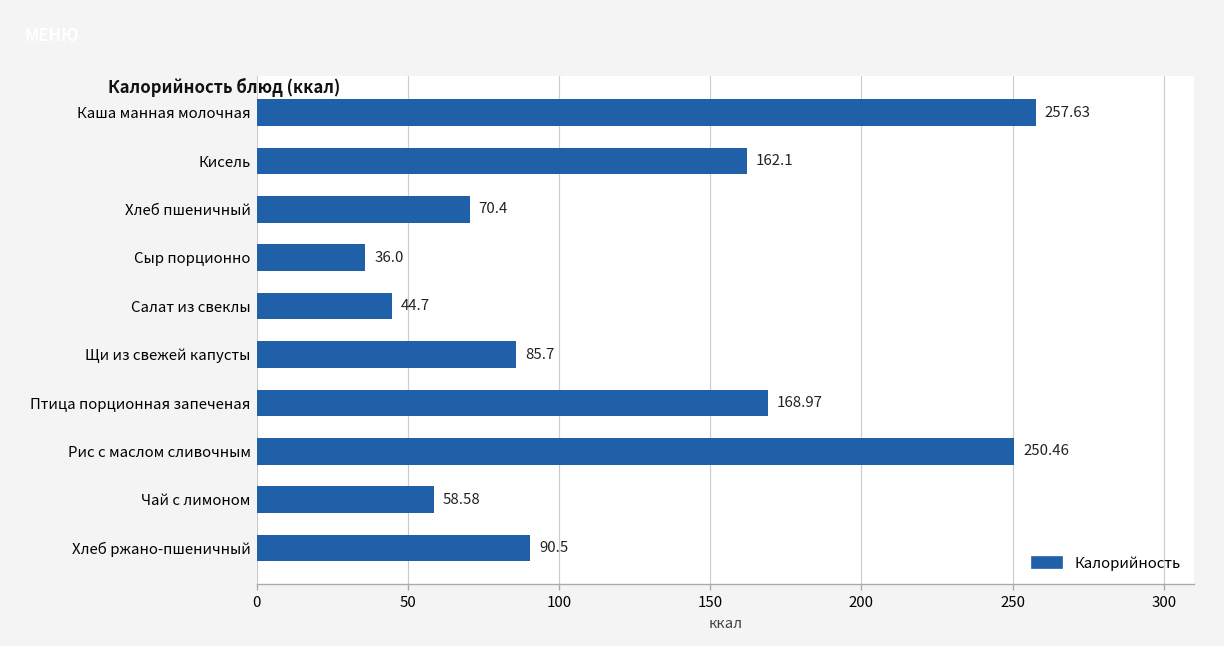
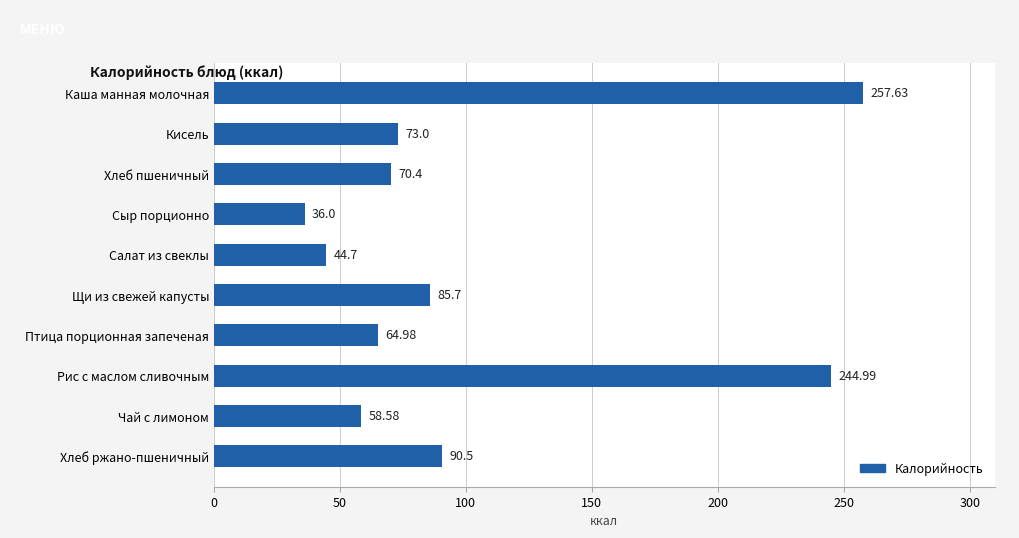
Кисель: 162.1 -> 73.0
Птица порционная запеченая: 168.97 -> 64.98
Рис с маслом сливочным: 250.46 -> 244.99
